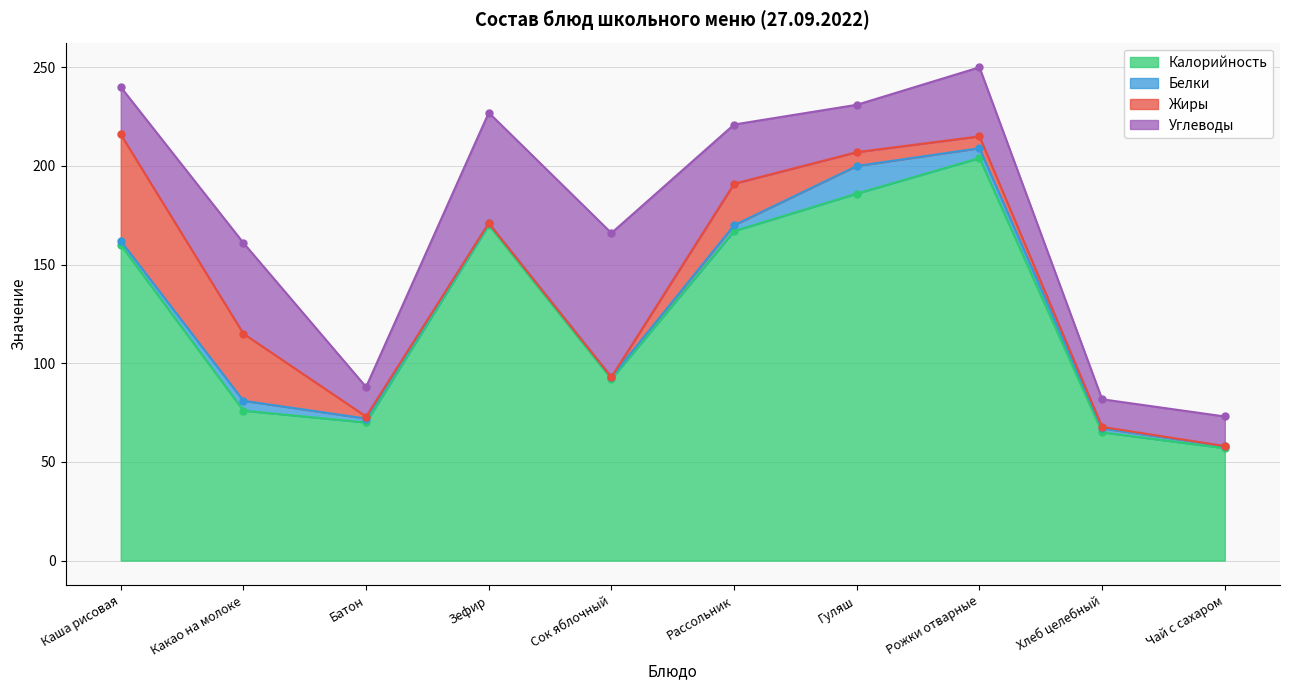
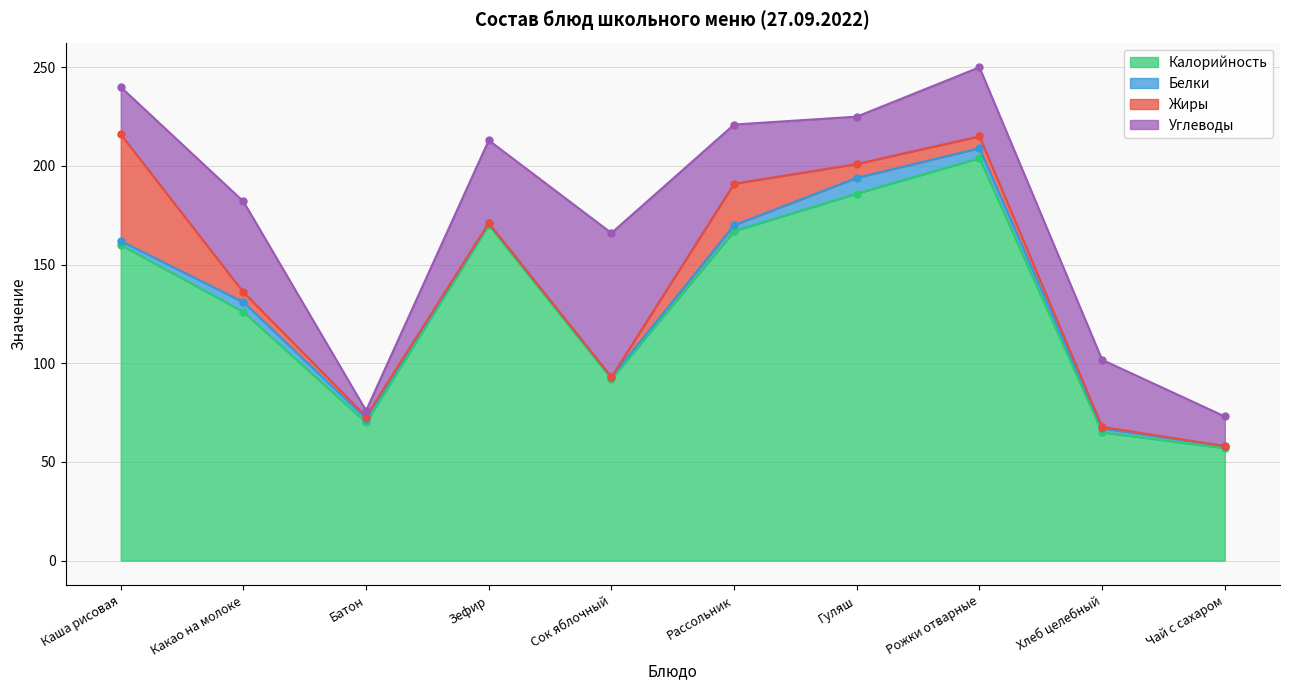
Калорийность, Какао на молоке: 76 -> 126
Жиры, Какао на молоке: 34 -> 5
Углеводы, Батон: 15 -> 3
Углеводы, Зефир: 56 -> 42
Белки, Гуляш: 14 -> 8
Углеводы, Хлеб целебный: 14 -> 34
